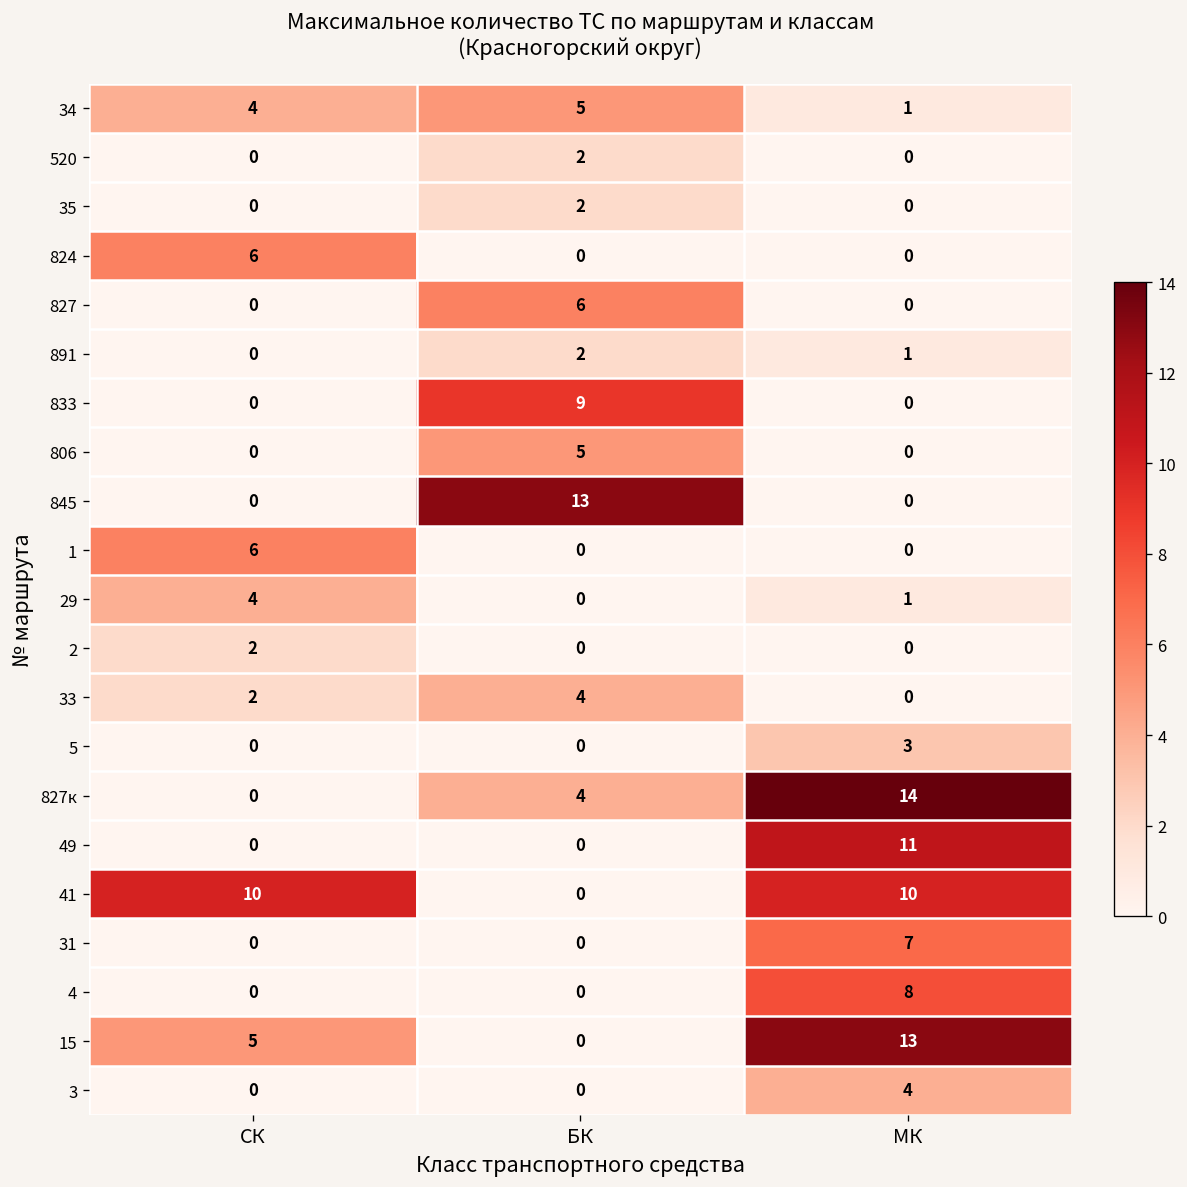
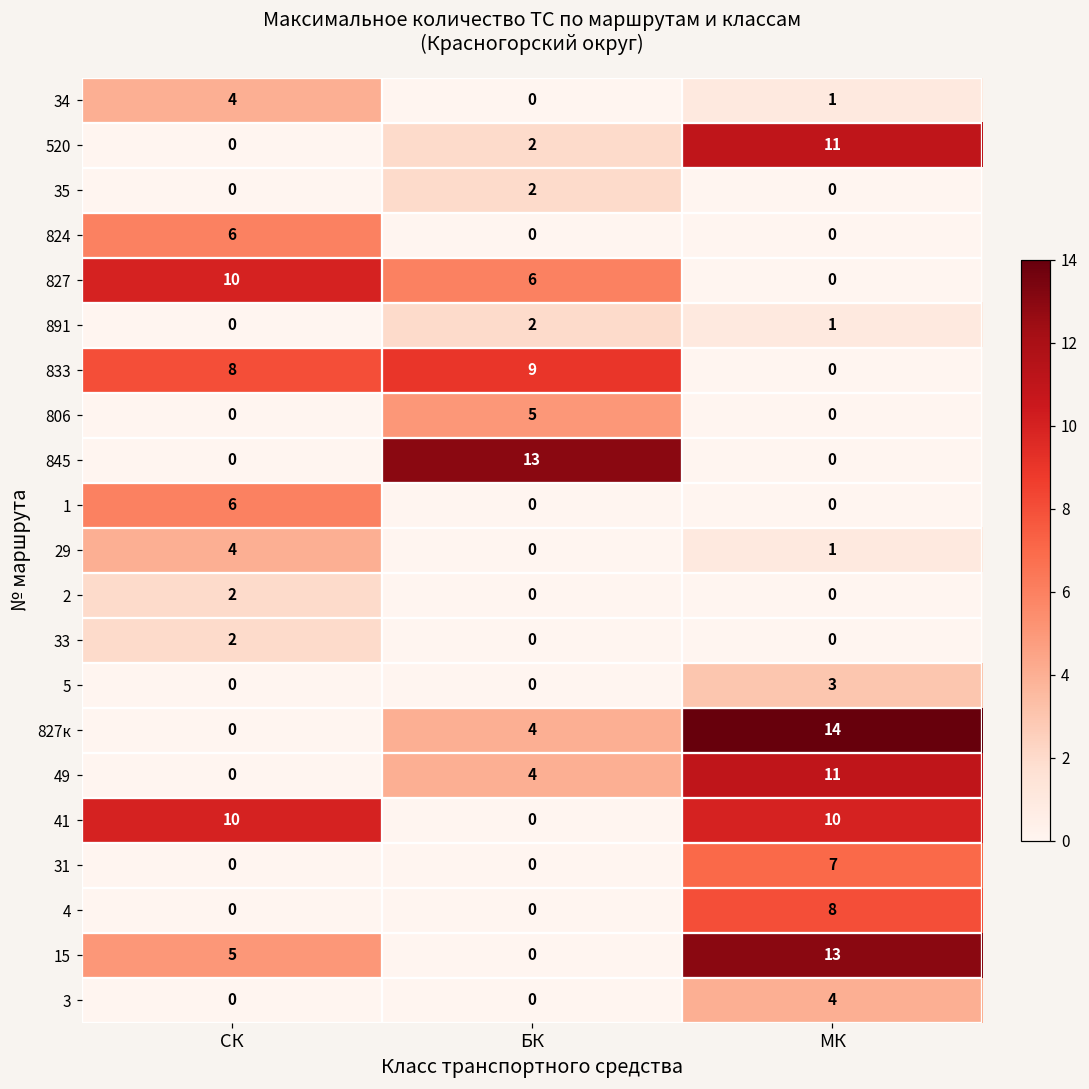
34, БК: 5 -> 0
520, МК: 0 -> 11
827, СК: 0 -> 10
833, СК: 0 -> 8
33, БК: 4 -> 0
49, БК: 0 -> 4
